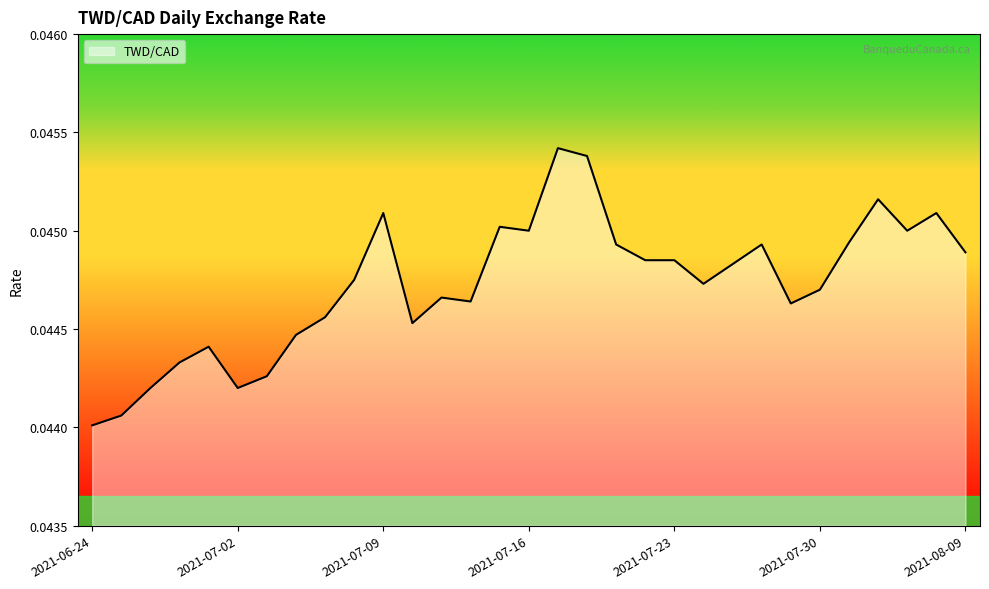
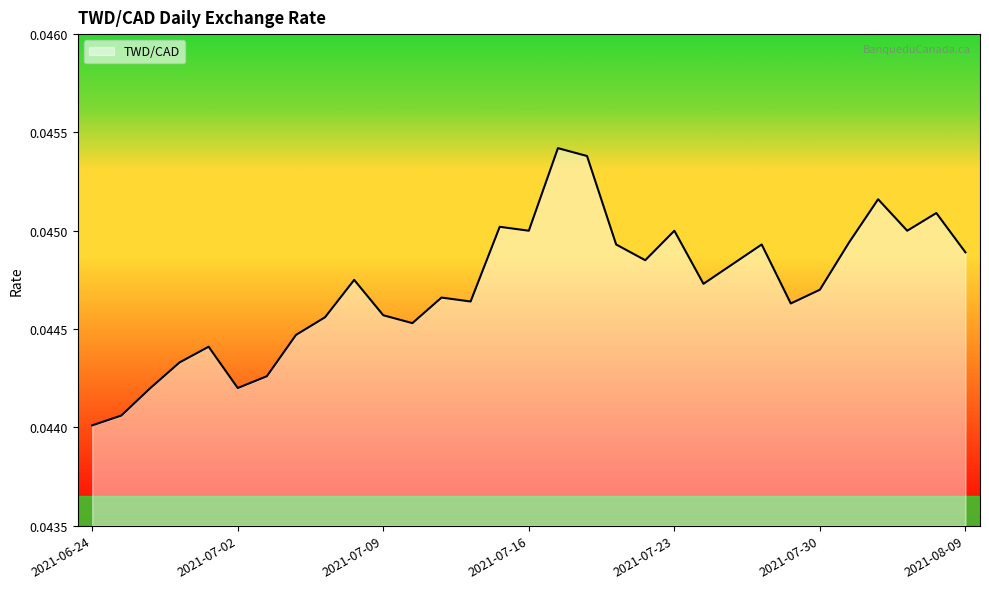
2021-07-09: 0.04509 -> 0.04457
2021-07-23: 0.04485 -> 0.04500
